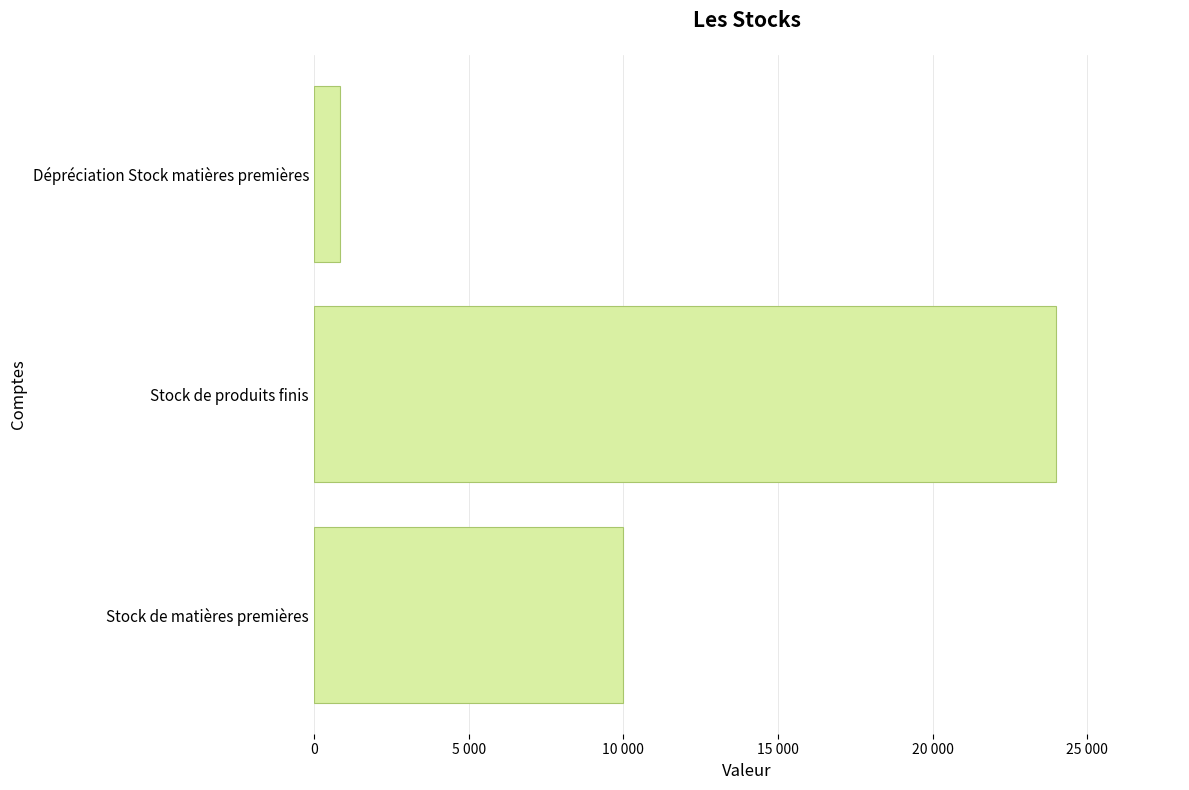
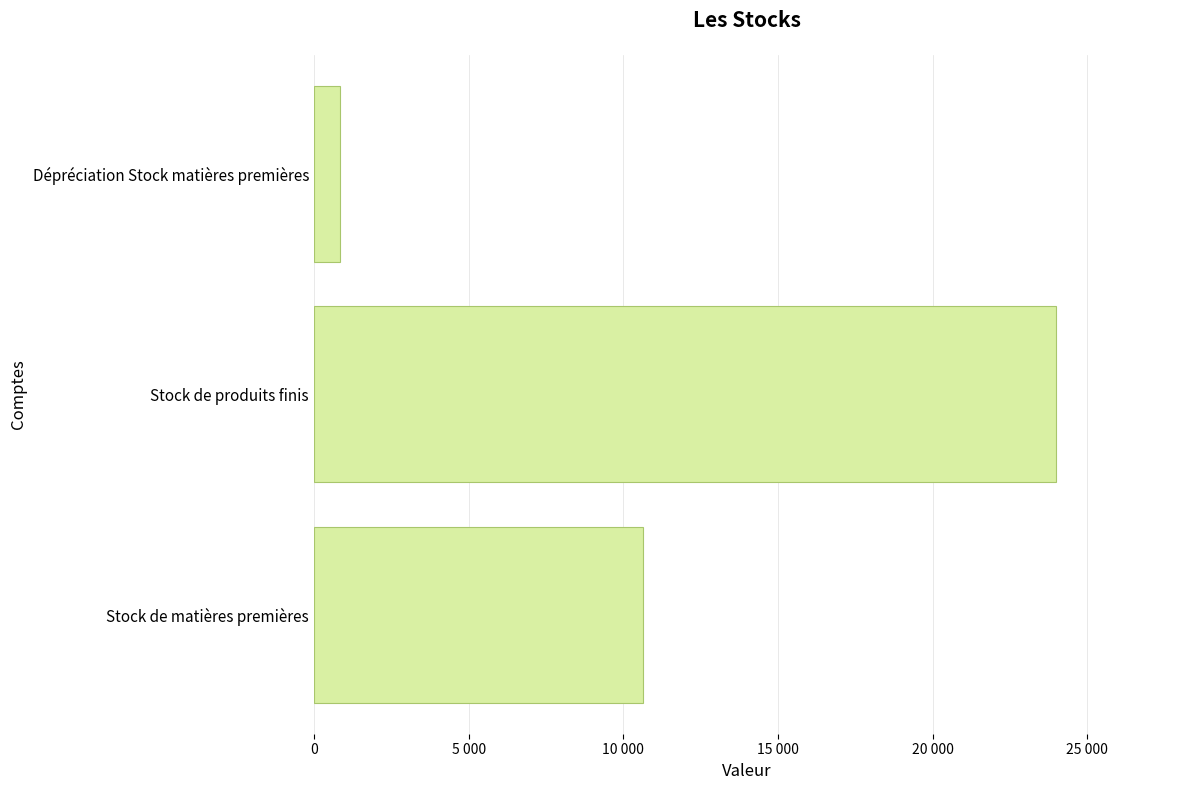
Stock de matières premières: 10000 -> 10700
